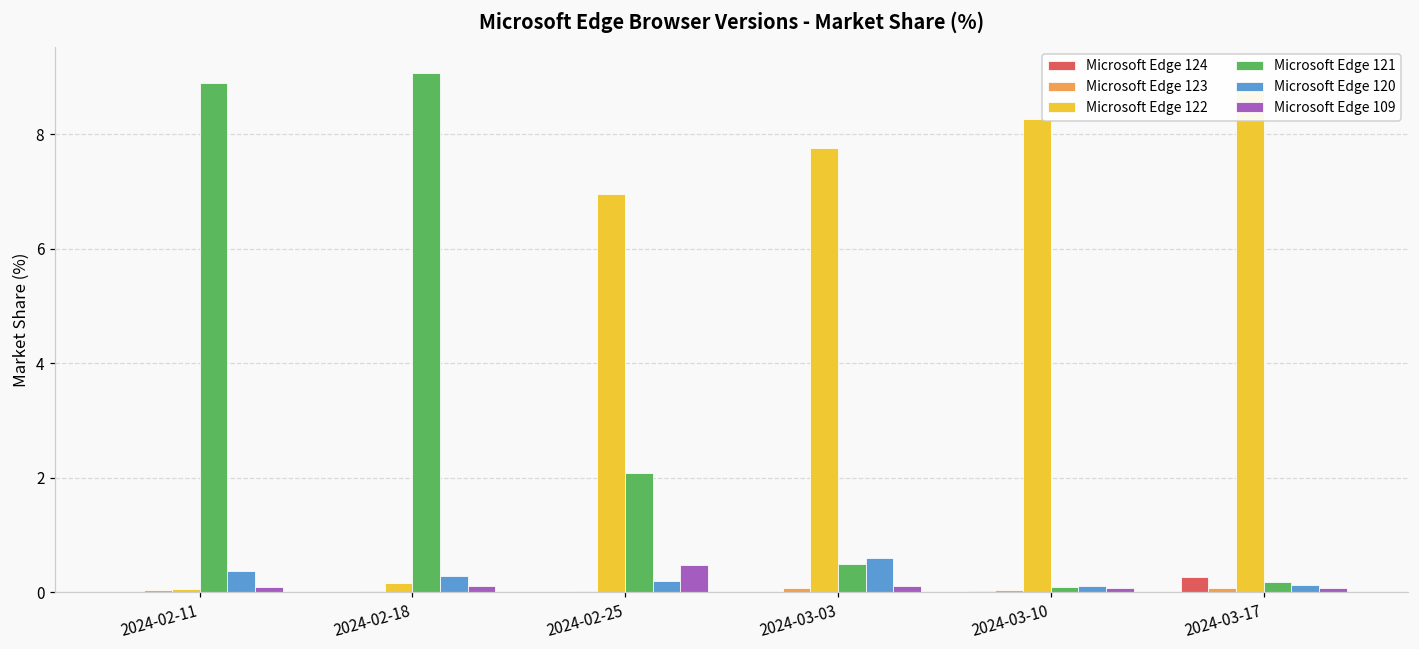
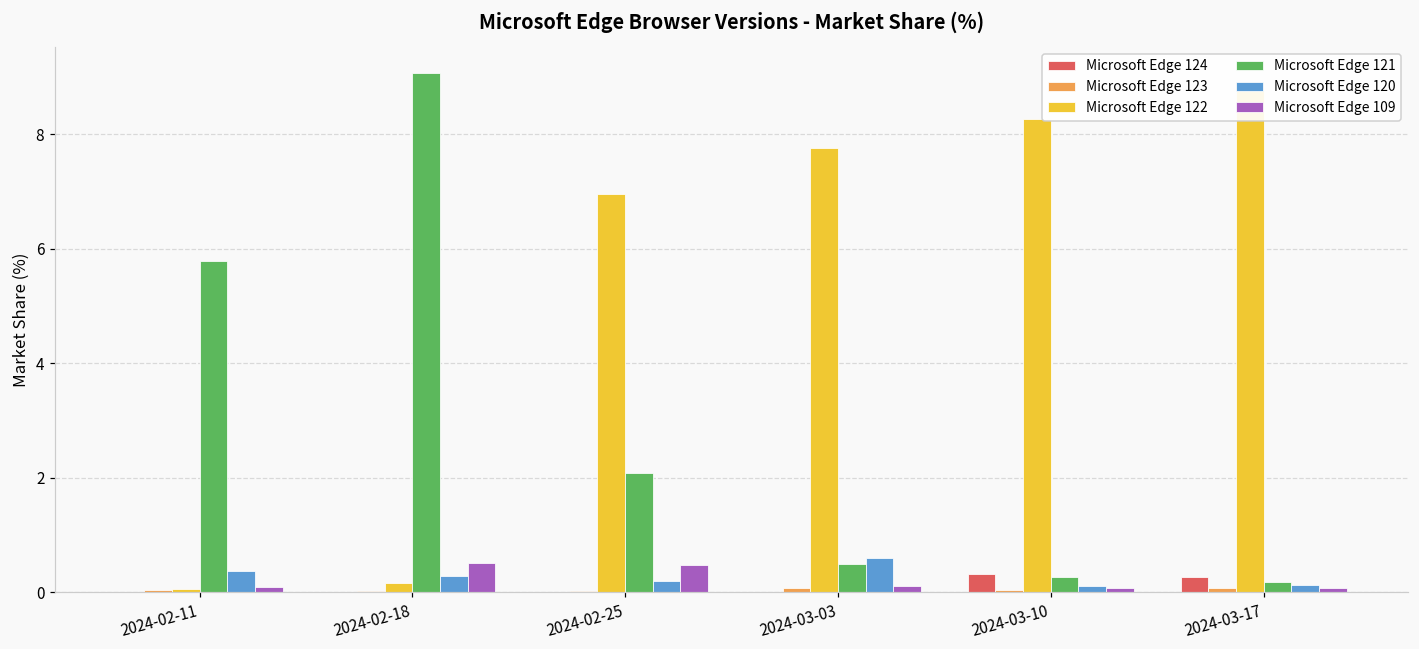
Microsoft Edge 121, 2024-02-11: 8.9 -> 5.8
Microsoft Edge 109, 2024-02-18: 0.1 -> 0.5
Microsoft Edge 124, 2024-03-10: 0.0 -> 0.3
Microsoft Edge 121, 2024-03-10: 0.1 -> 0.3
